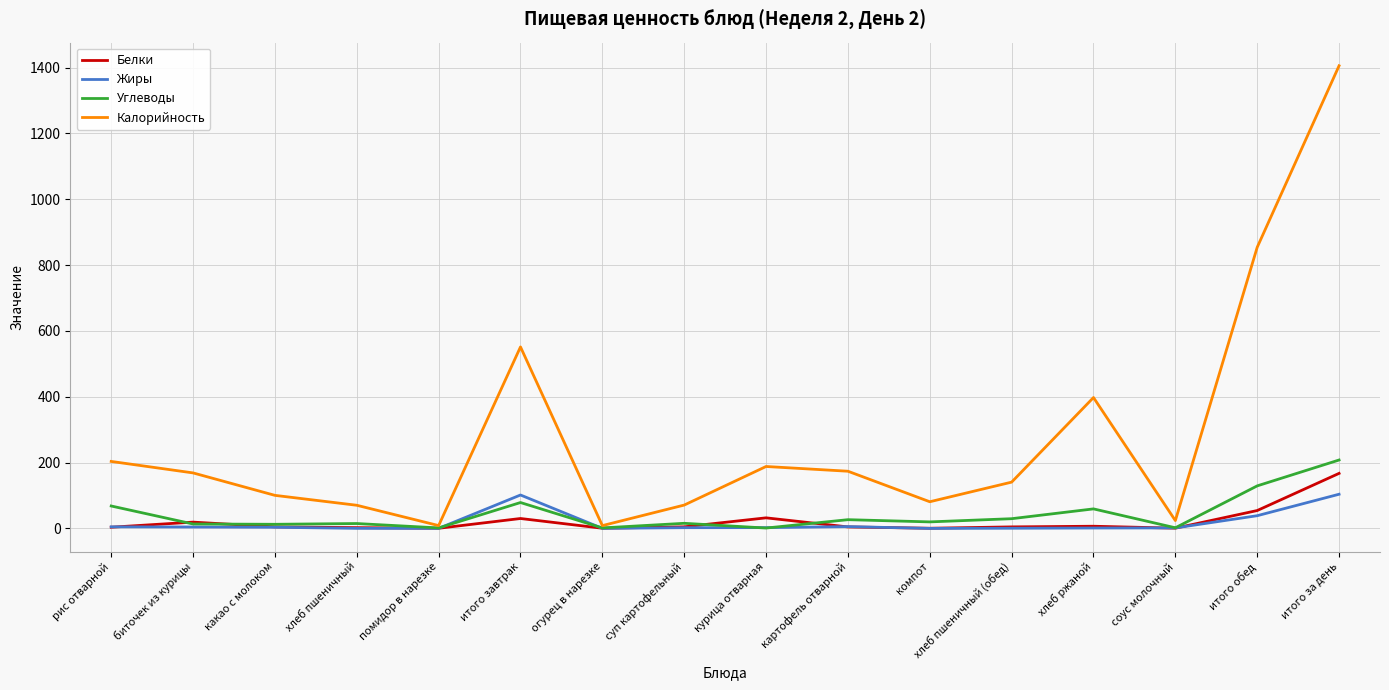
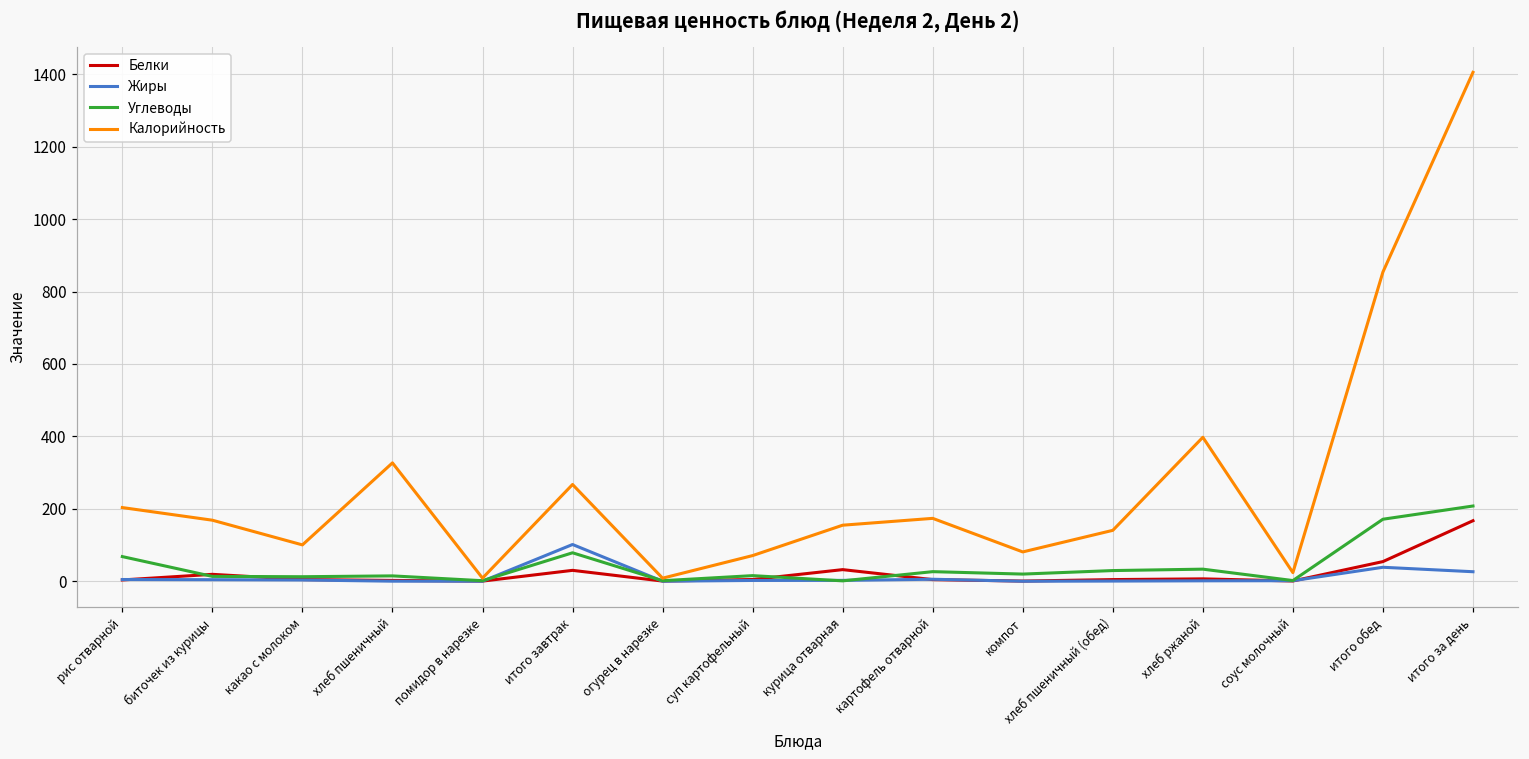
Калорийность, хлеб пшеничный: 70 -> 330
Калорийность, итого завтрак: 550 -> 270
Калорийность, курица отварная: 190 -> 150
Углеводы, хлеб ржаной: 60 -> 30
Углеводы, итого обед: 130 -> 170
Жиры, итого за день: 100 -> 30
